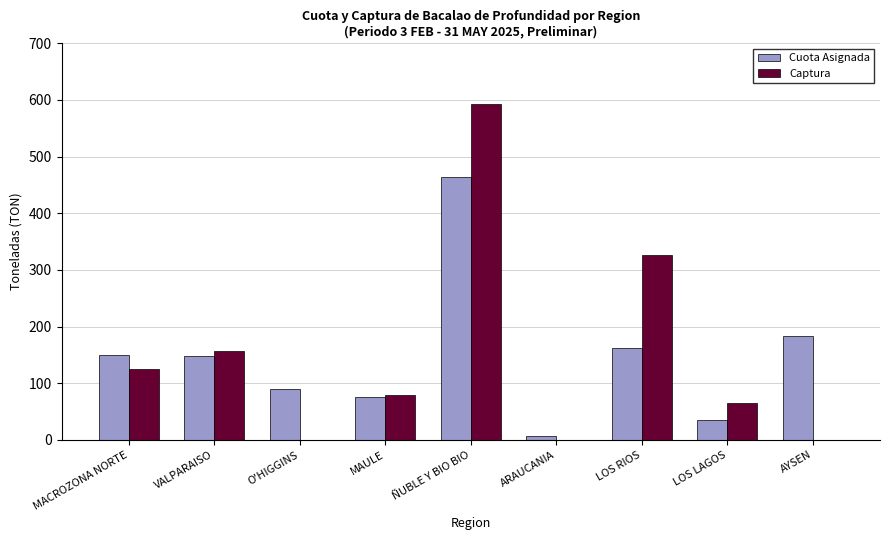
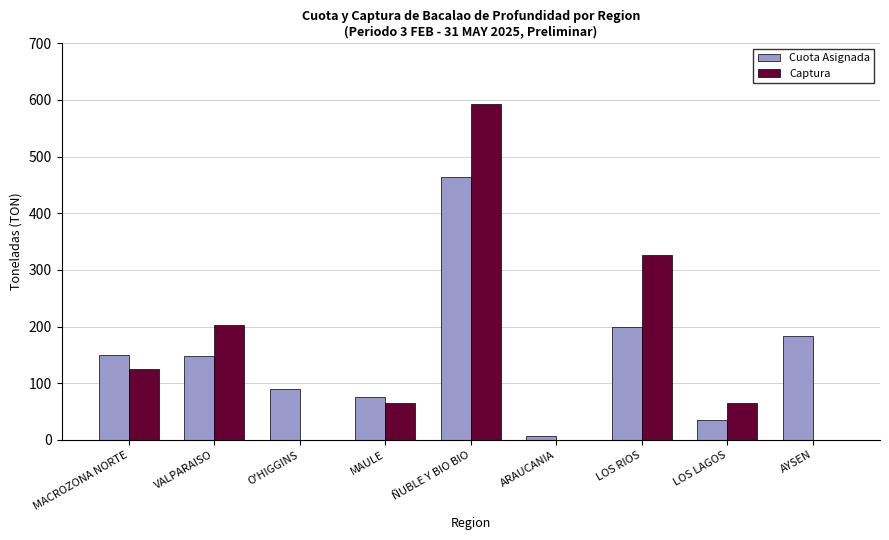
Captura, VALPARAISO: 160 -> 200
Captura, MAULE: 80 -> 70
Cuota Asignada, LOS RIOS: 160 -> 200
